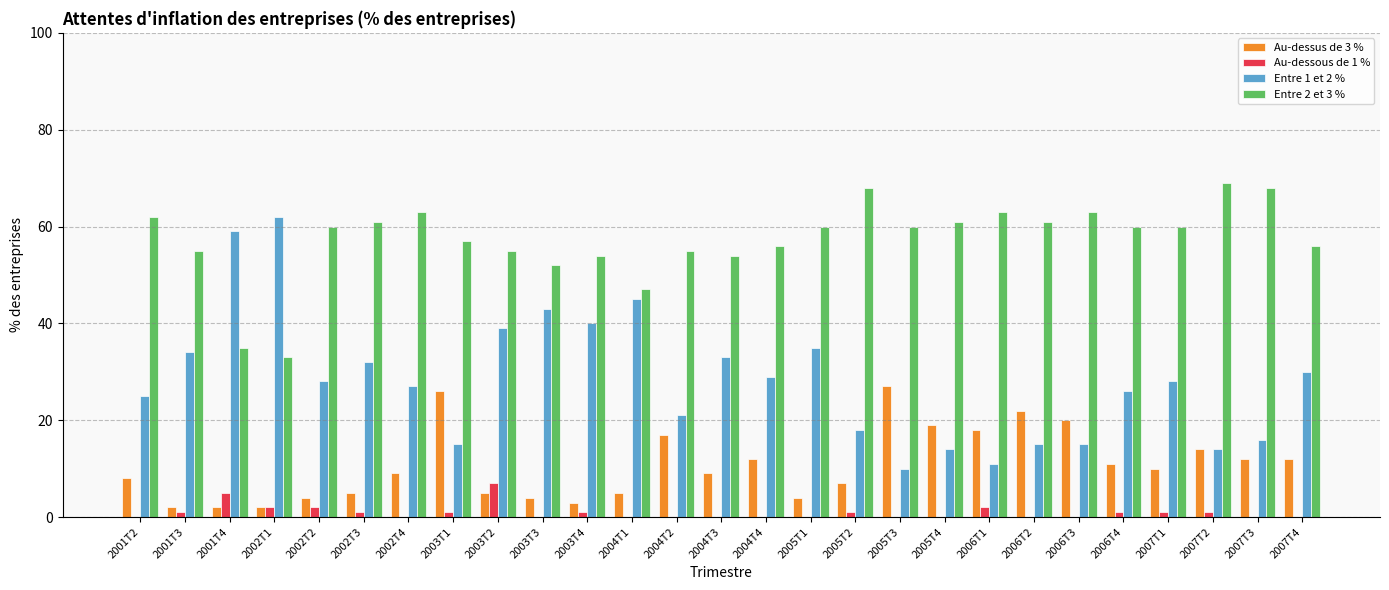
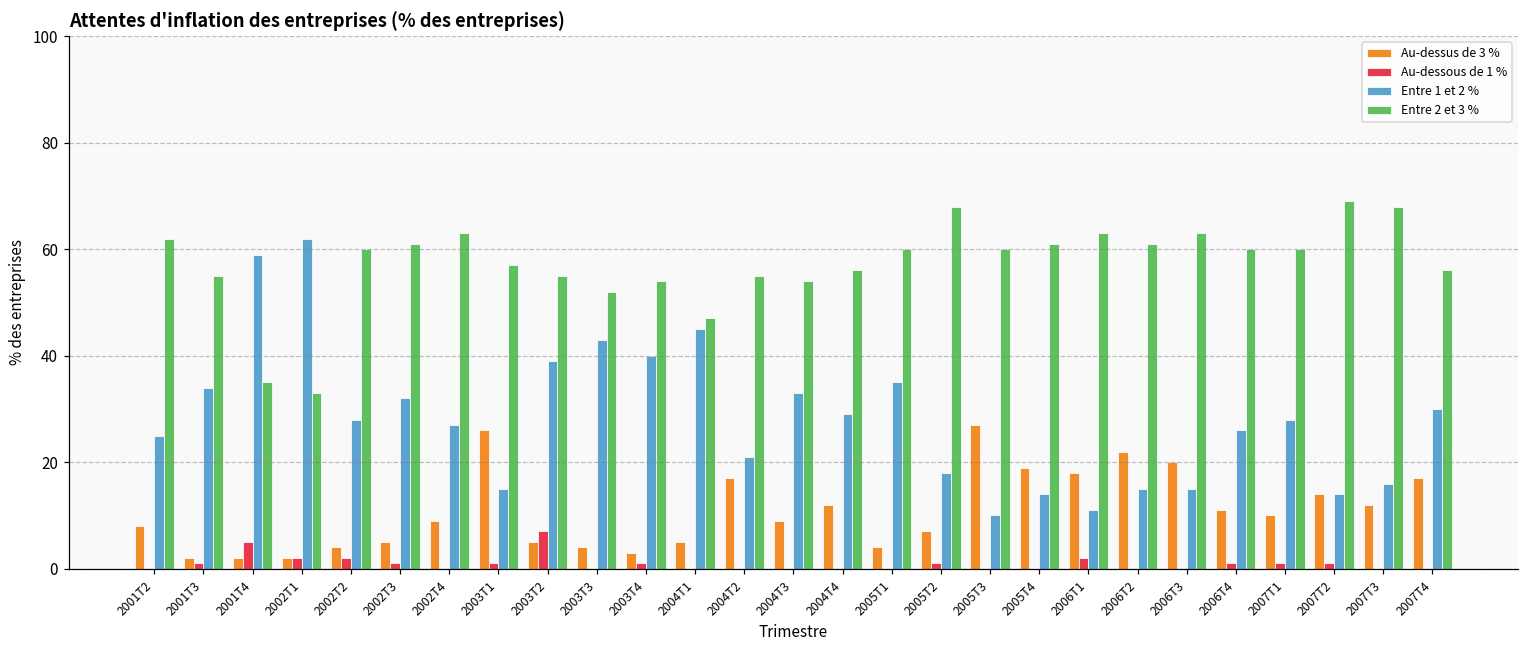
Au-dessus de 3 %, 2007T4: 12 -> 17
